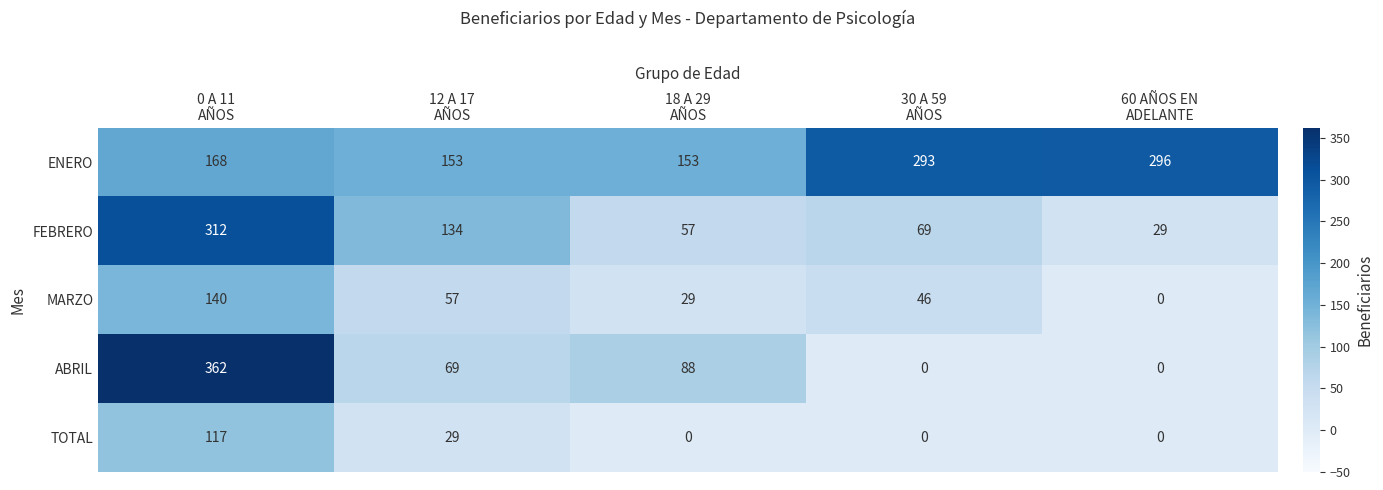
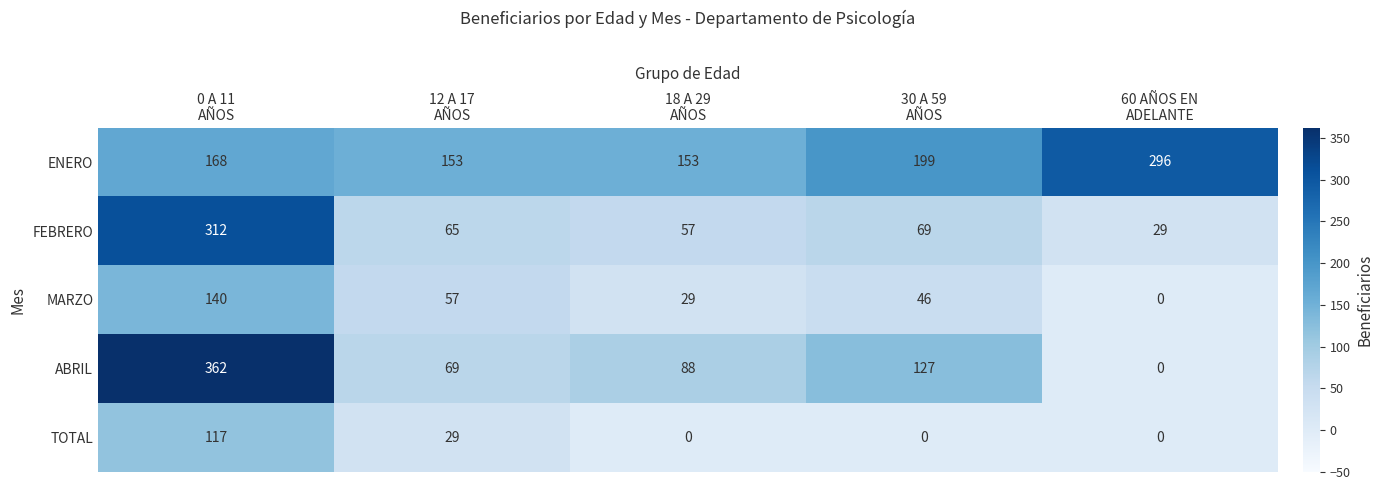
ENERO, 30 A 59 AÑOS: 293 -> 199
FEBRERO, 12 A 17 AÑOS: 134 -> 65
ABRIL, 30 A 59 AÑOS: 0 -> 127
